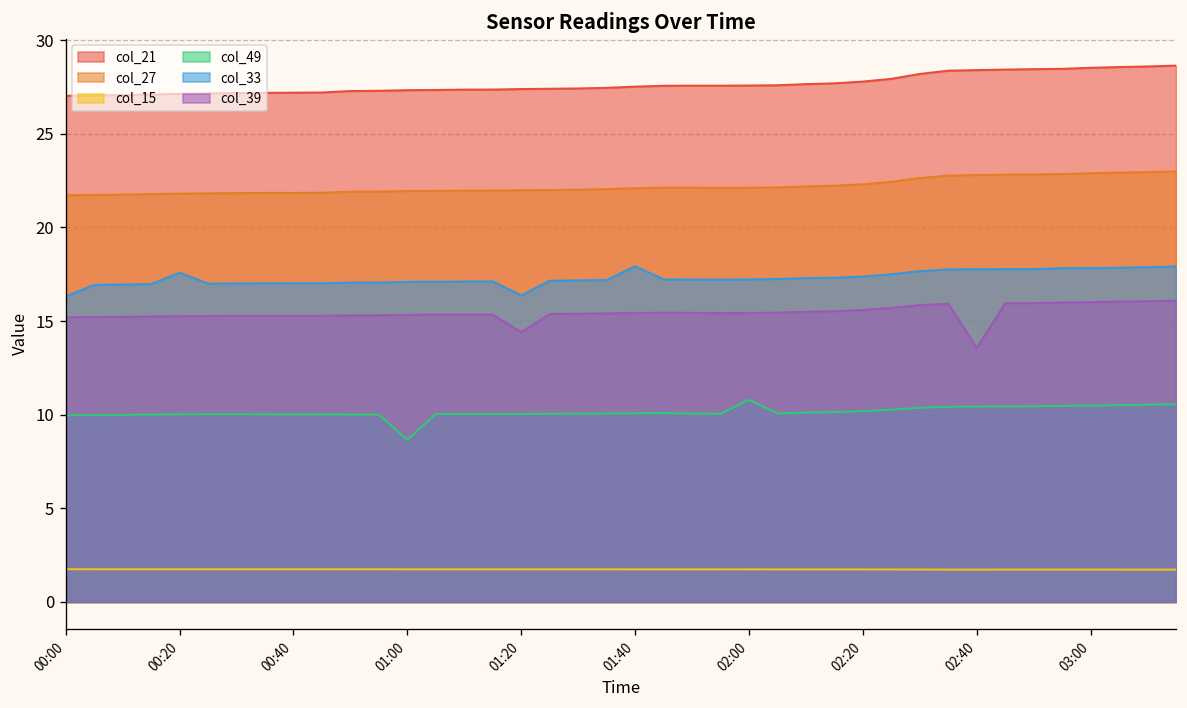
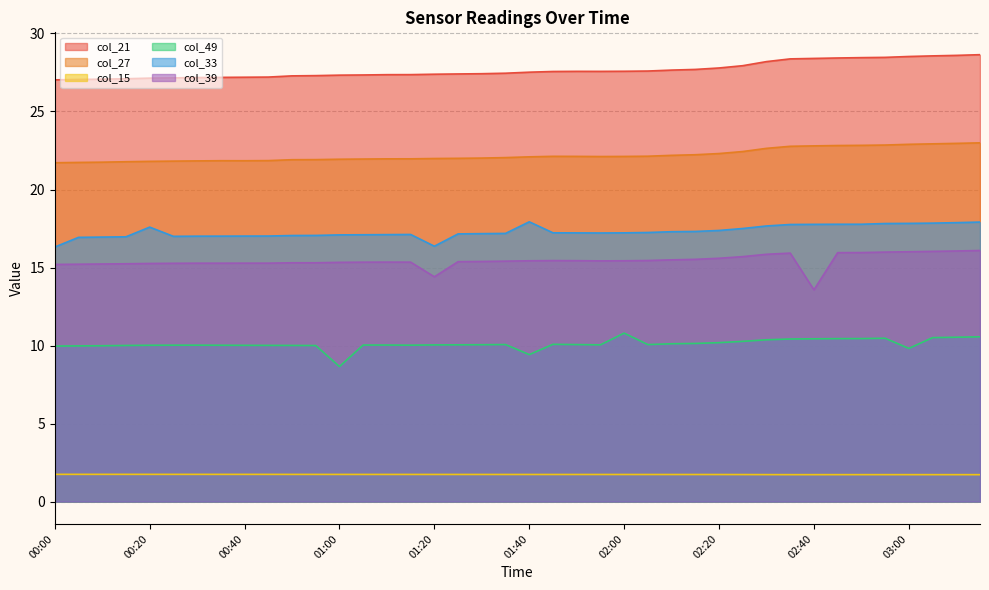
col_49, 01:40: 10.1 -> 9.4
col_49, 03:00: 10.5 -> 9.8
